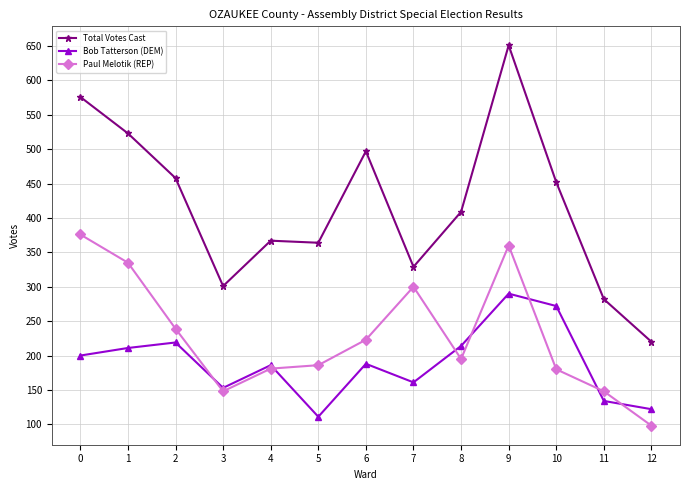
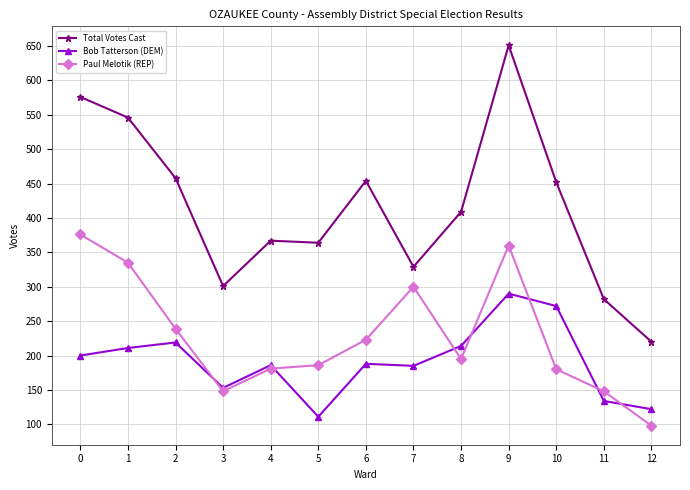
Total Votes Cast, 1: 520 -> 550
Total Votes Cast, 6: 500 -> 450
Bob Tatterson (DEM), 7: 160 -> 190
